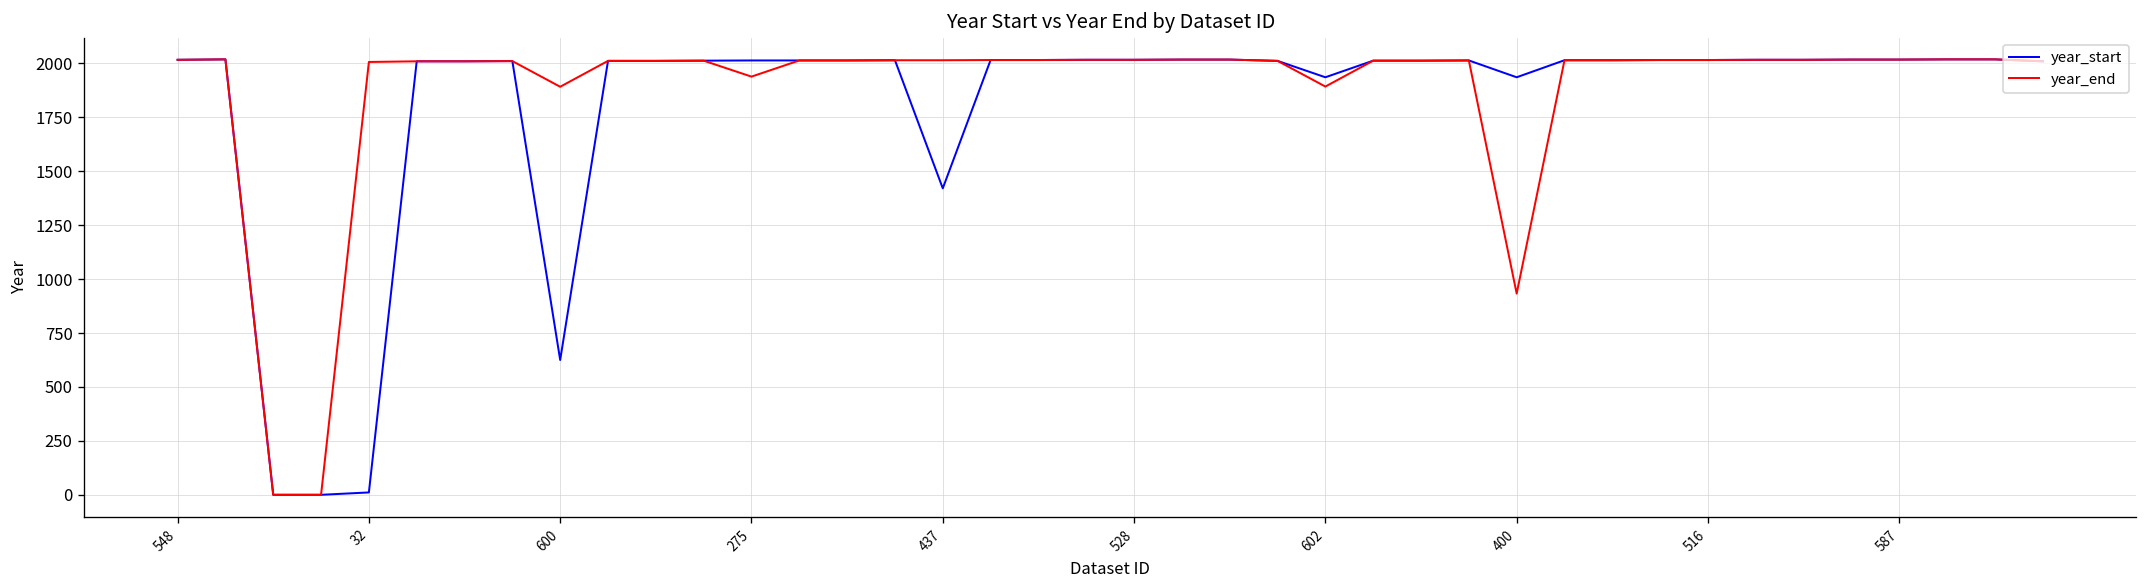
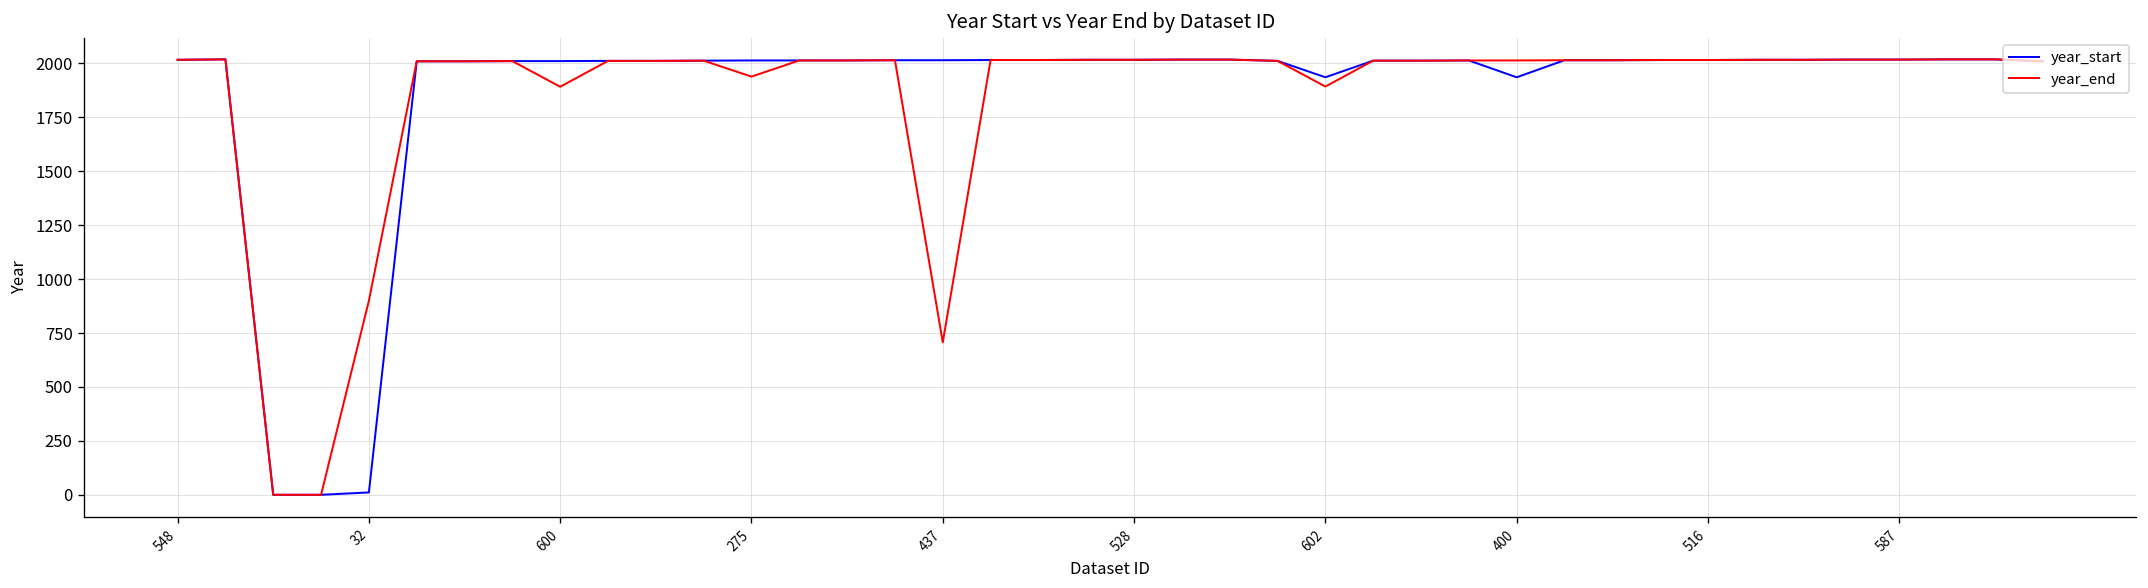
year_end, 32: 2010 -> 900
year_start, 600: 630 -> 2010
year_start, 437: 1420 -> 2020
year_end, 437: 2020 -> 710
year_end, 400: 930 -> 2010
